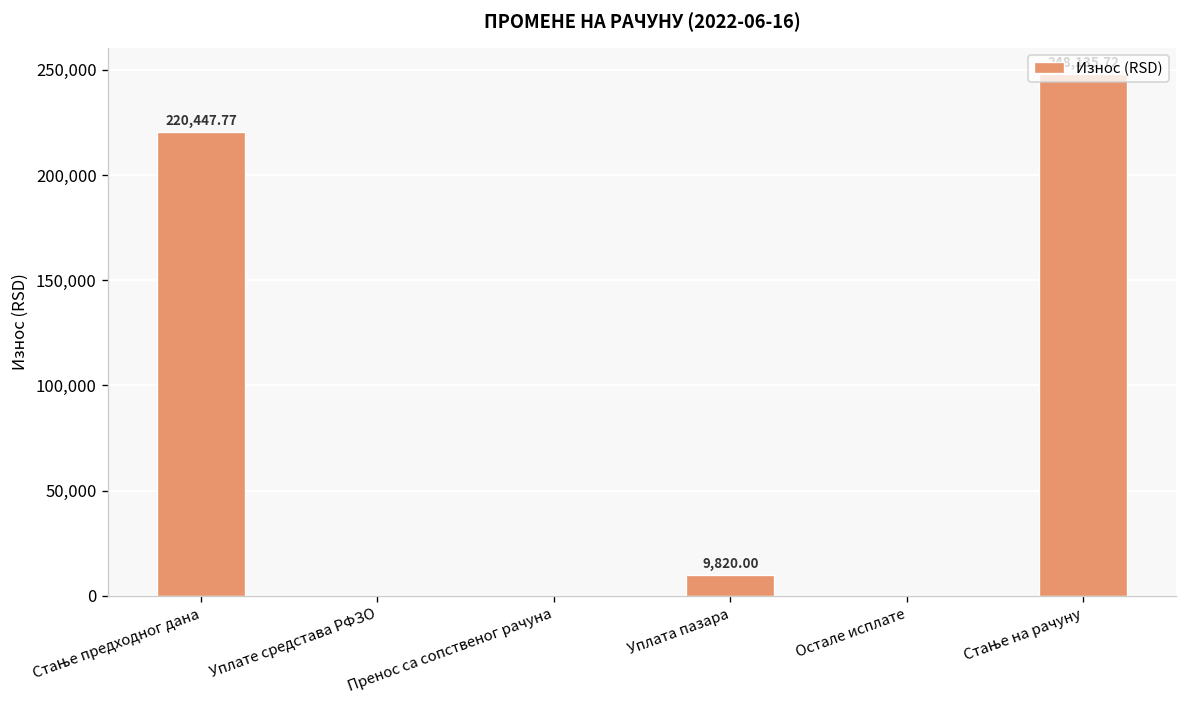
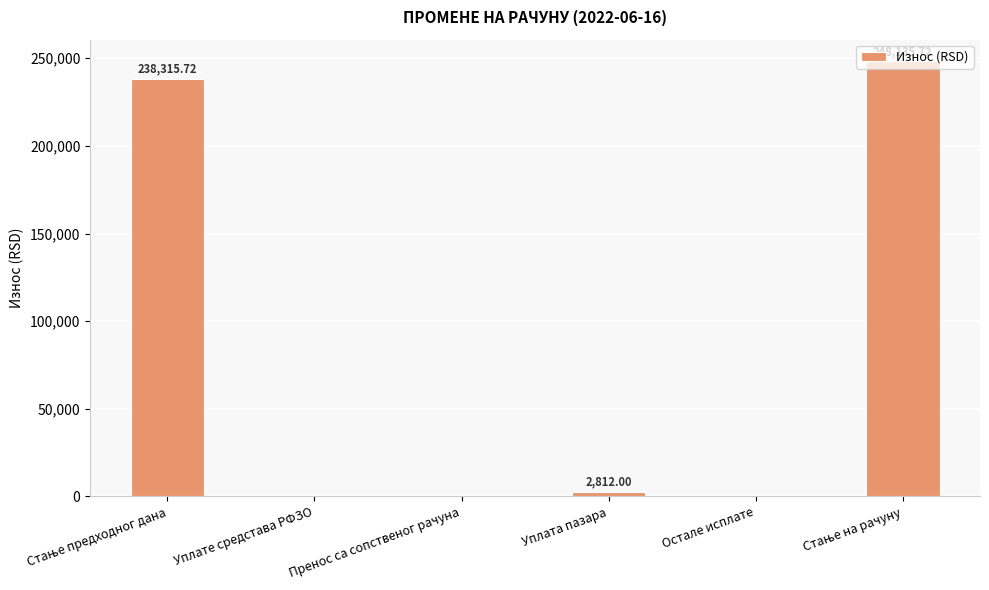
Стање предходног дана: 220,447.77 -> 238,315.72
Уплата пазара: 9,820.00 -> 2,812.00
